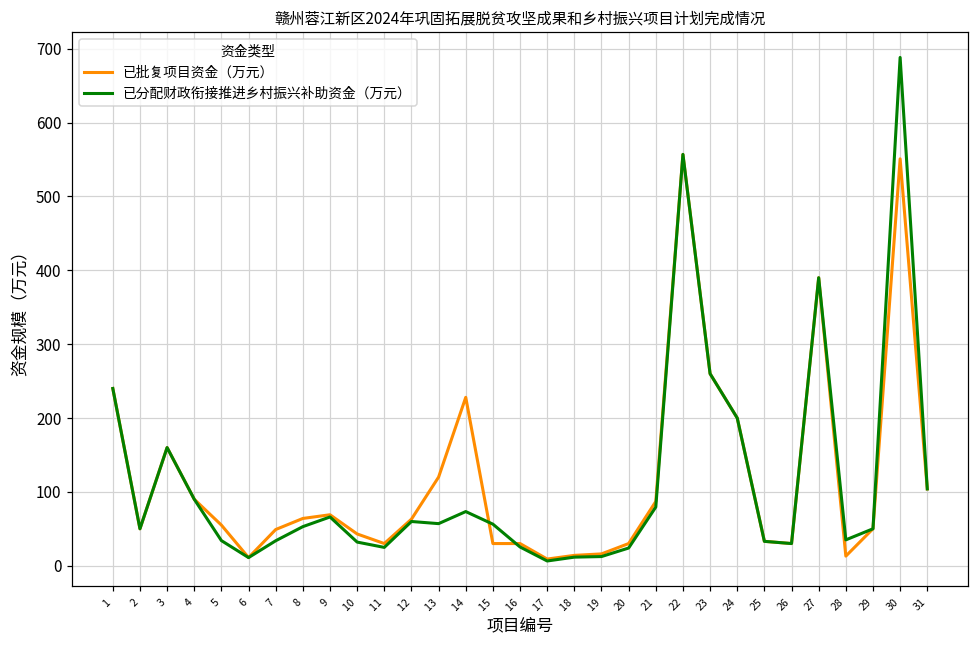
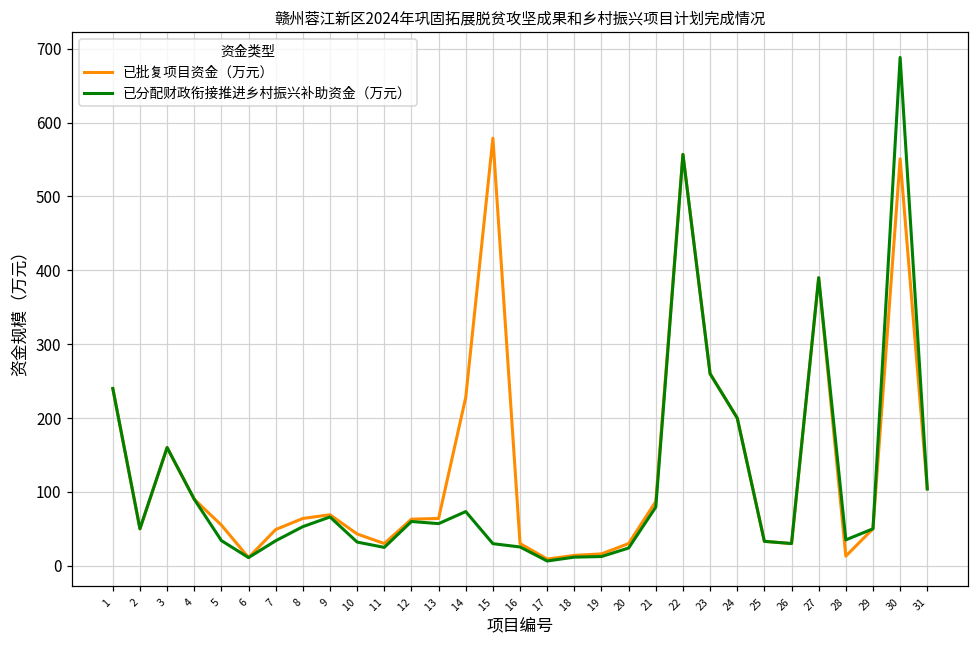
已批复项目资金（万元）, 13: 120 -> 60
已批复项目资金（万元）, 15: 30 -> 580
已分配财政衔接推进乡村振兴补助资金（万元）, 15: 60 -> 30
